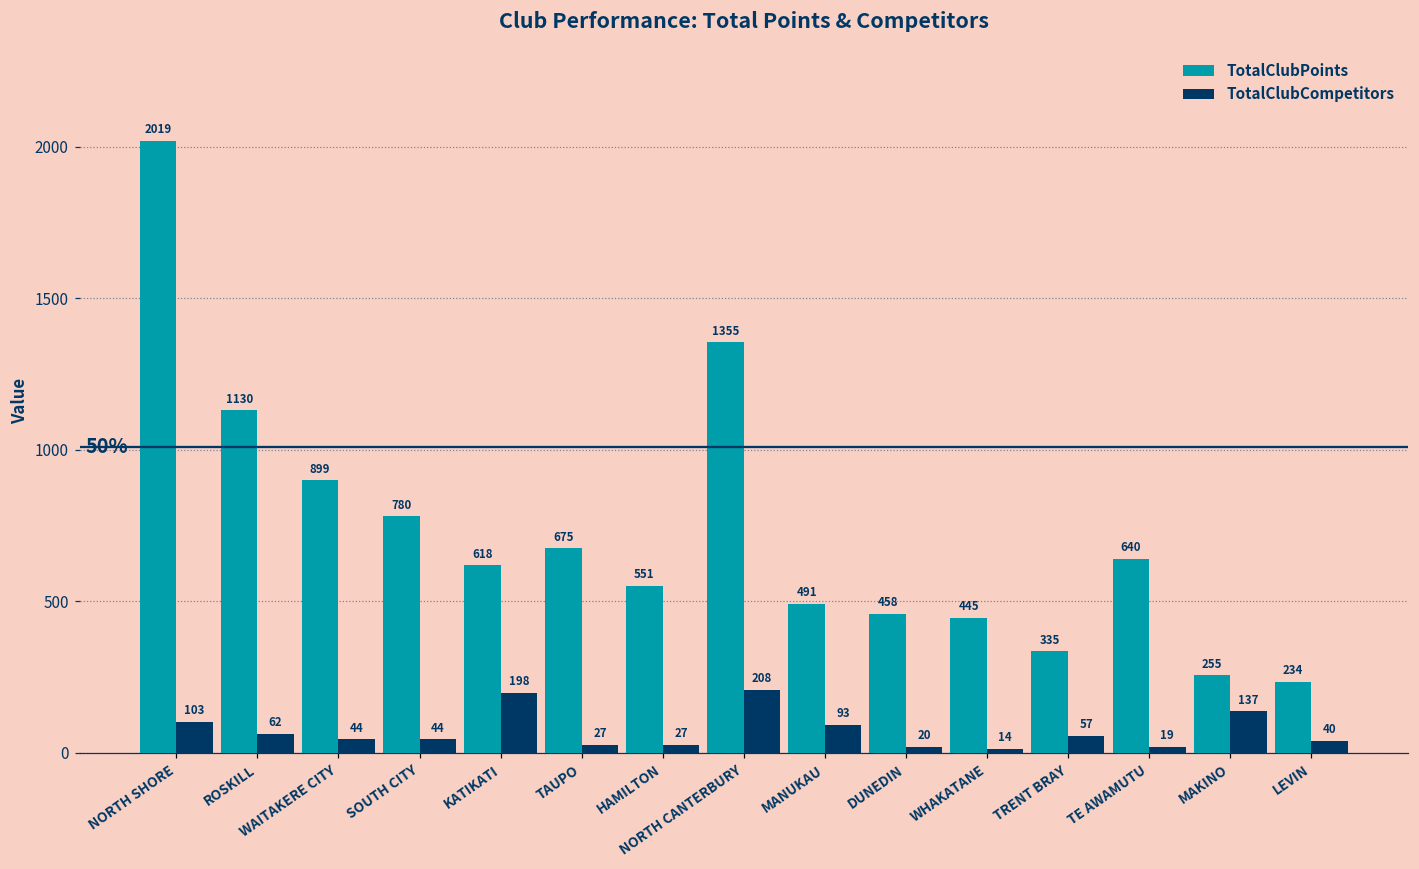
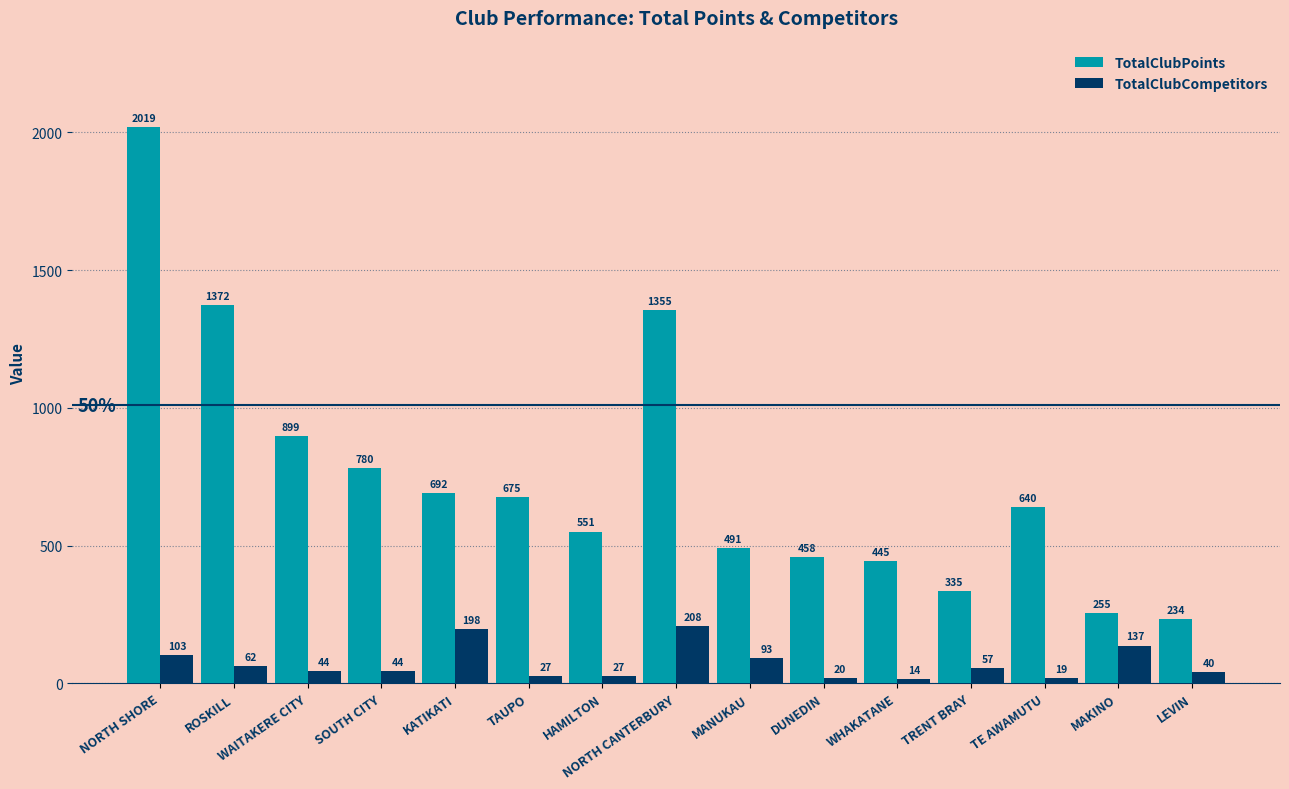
TotalClubPoints, ROSKILL: 1130 -> 1372
TotalClubPoints, KATIKATI: 618 -> 692
